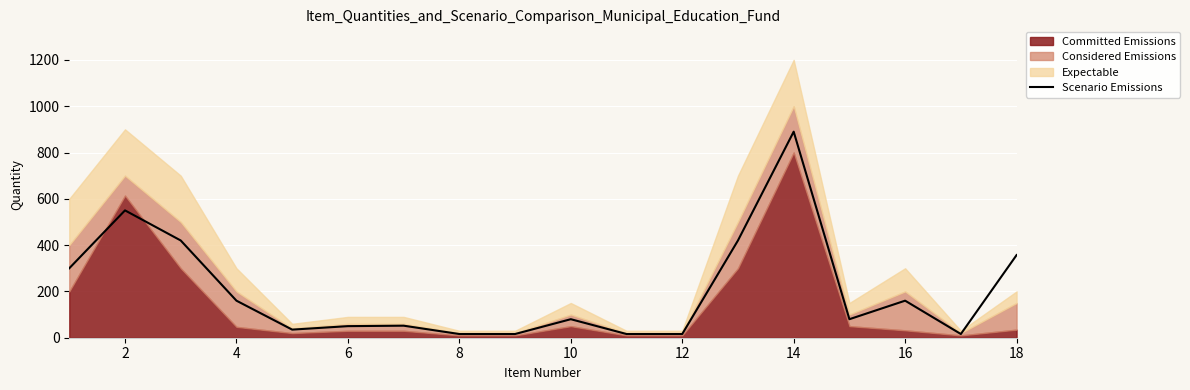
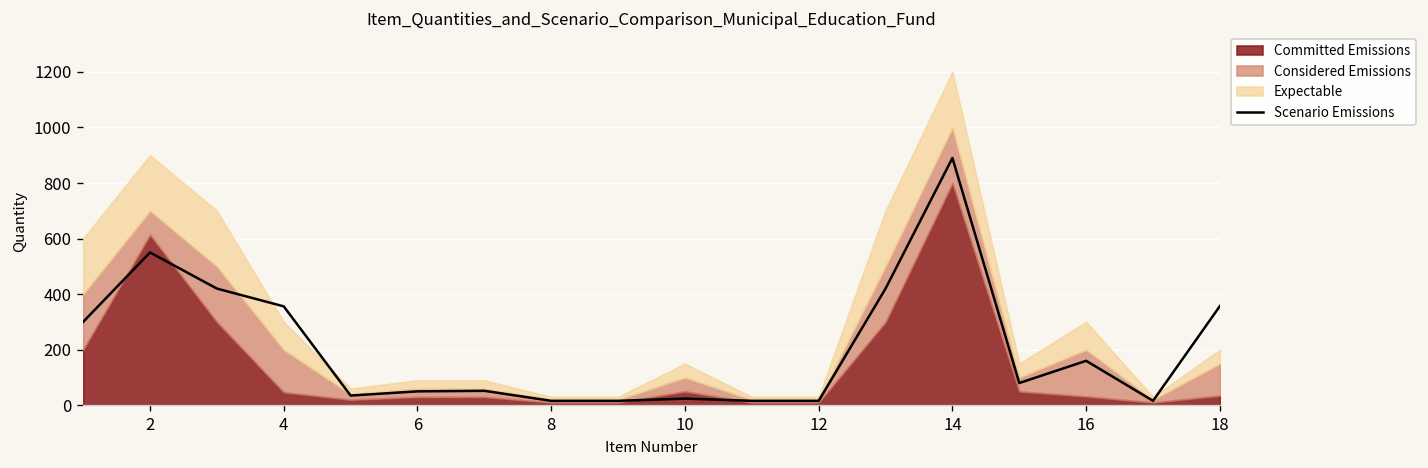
Scenario Emissions, 4: 160 -> 360
Scenario Emissions, 10: 80 -> 20
